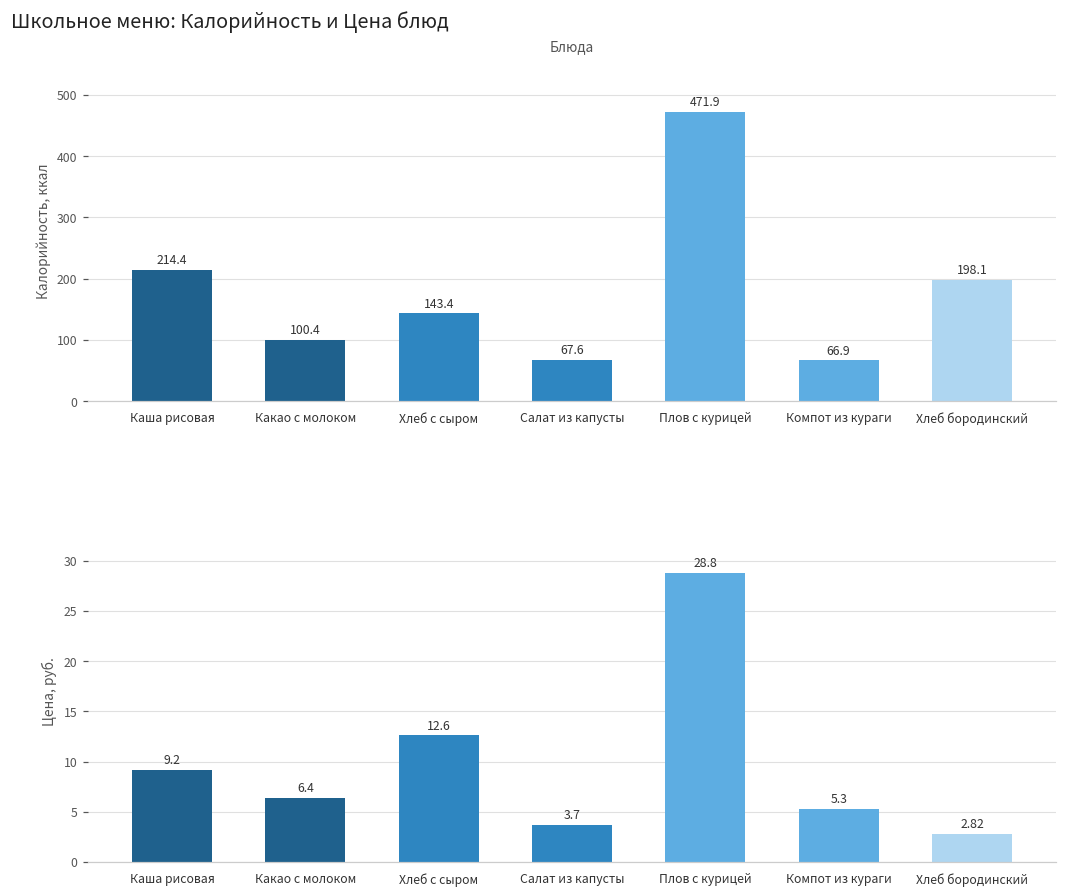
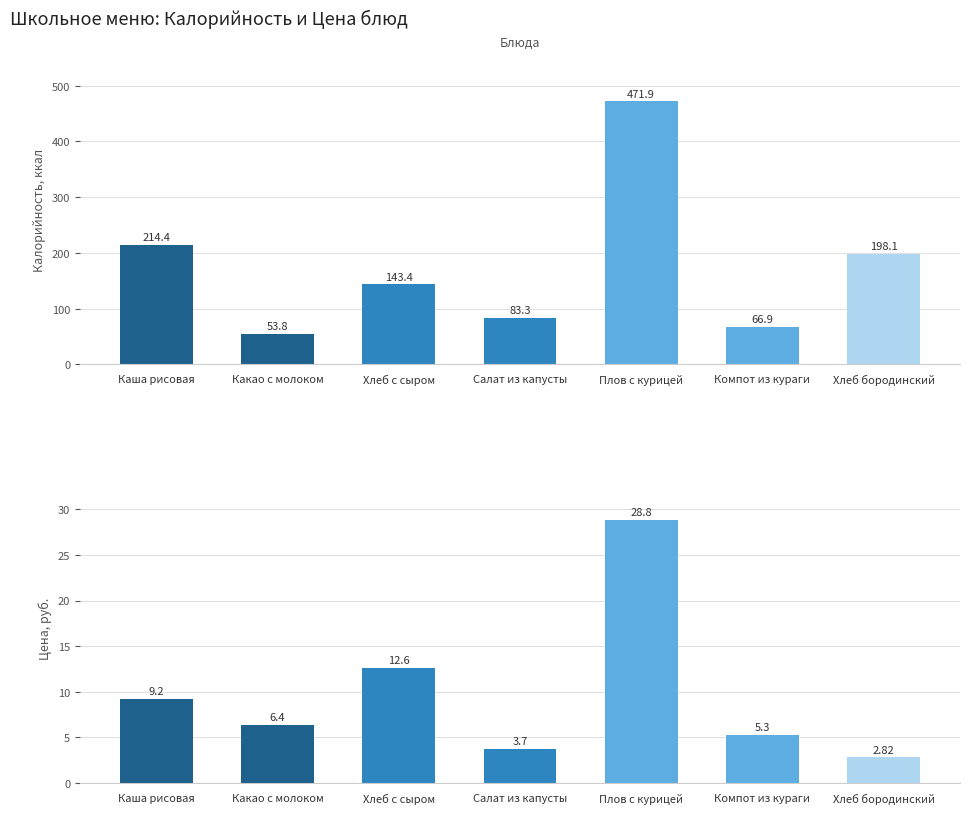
Блюда, Какао с молоком: 100.4 -> 53.8
Блюда, Салат из капусты: 67.6 -> 83.3
